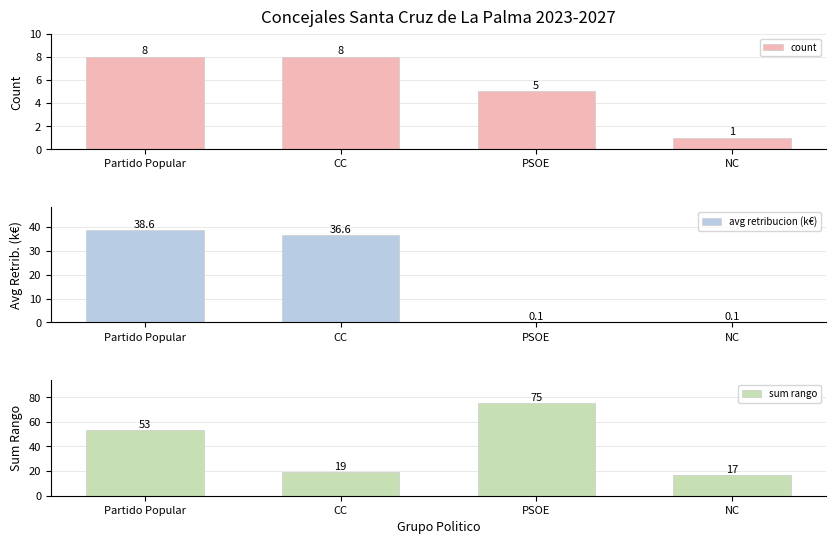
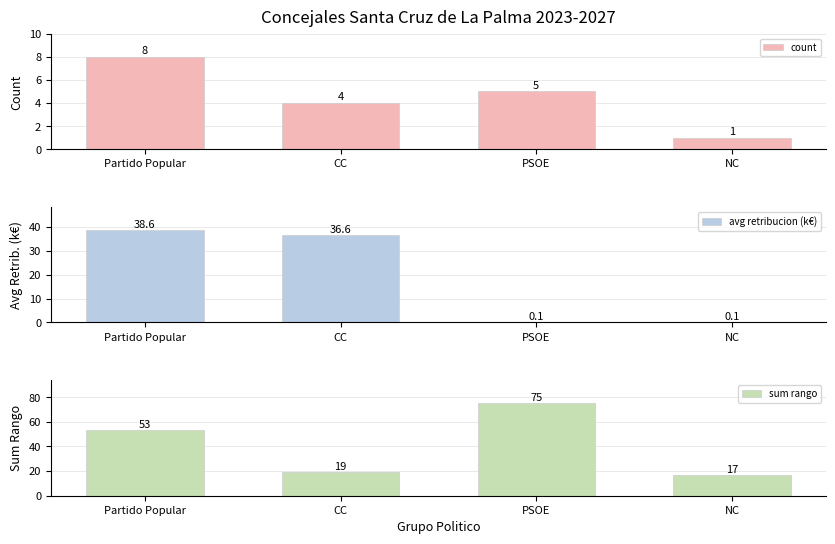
Concejales Santa Cruz de La Palma 2023-2027, CC: 8 -> 4
